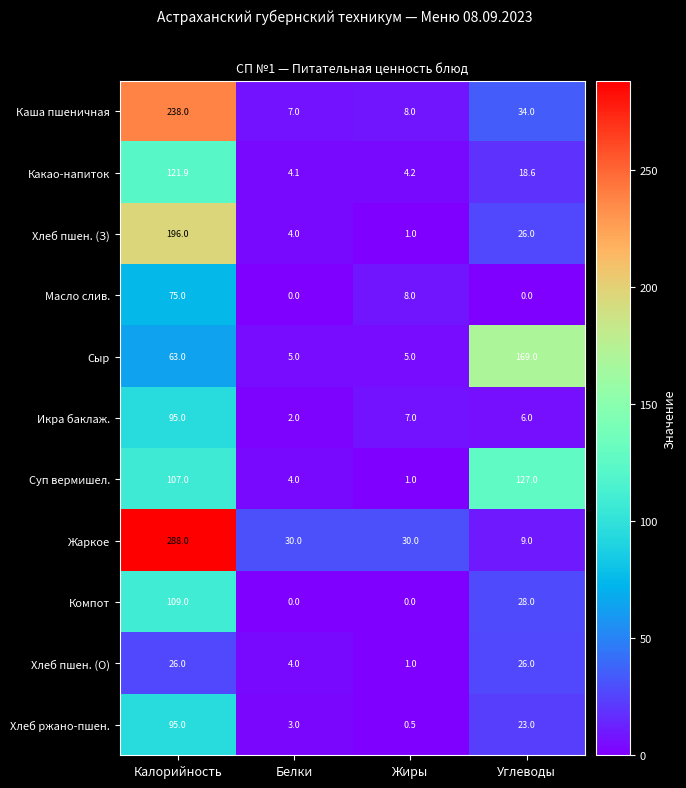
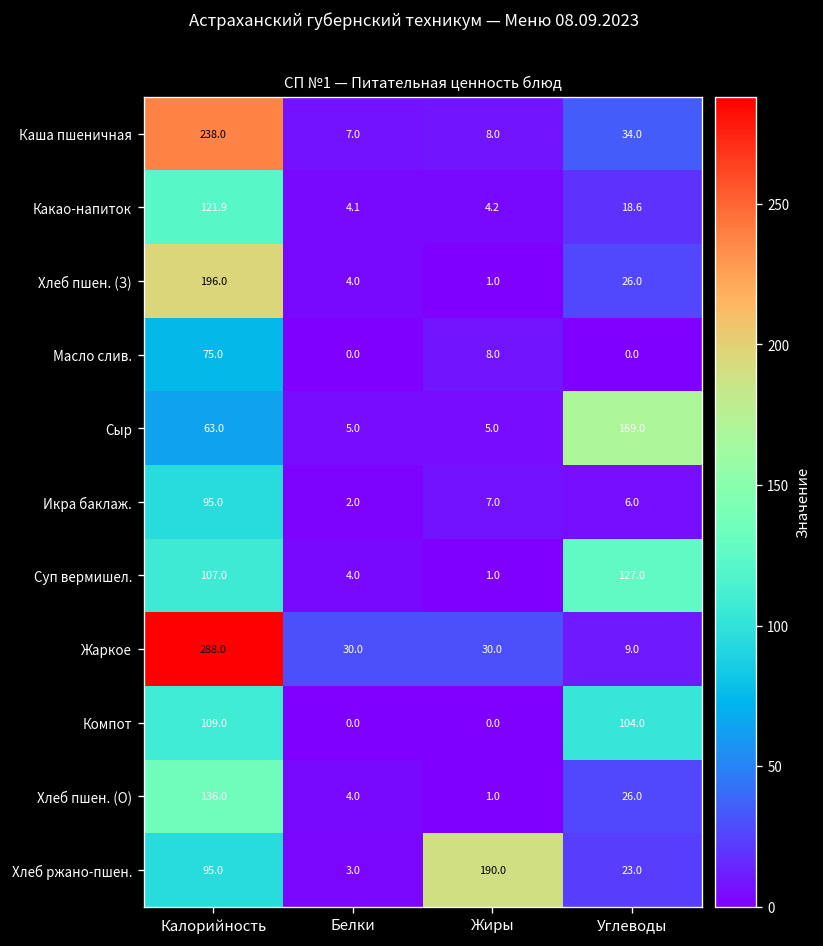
Компот, Углеводы: 28.0 -> 104.0
Хлеб пшен. (О), Калорийность: 26.0 -> 136.0
Хлеб ржано-пшен., Жиры: 0.5 -> 190.0
